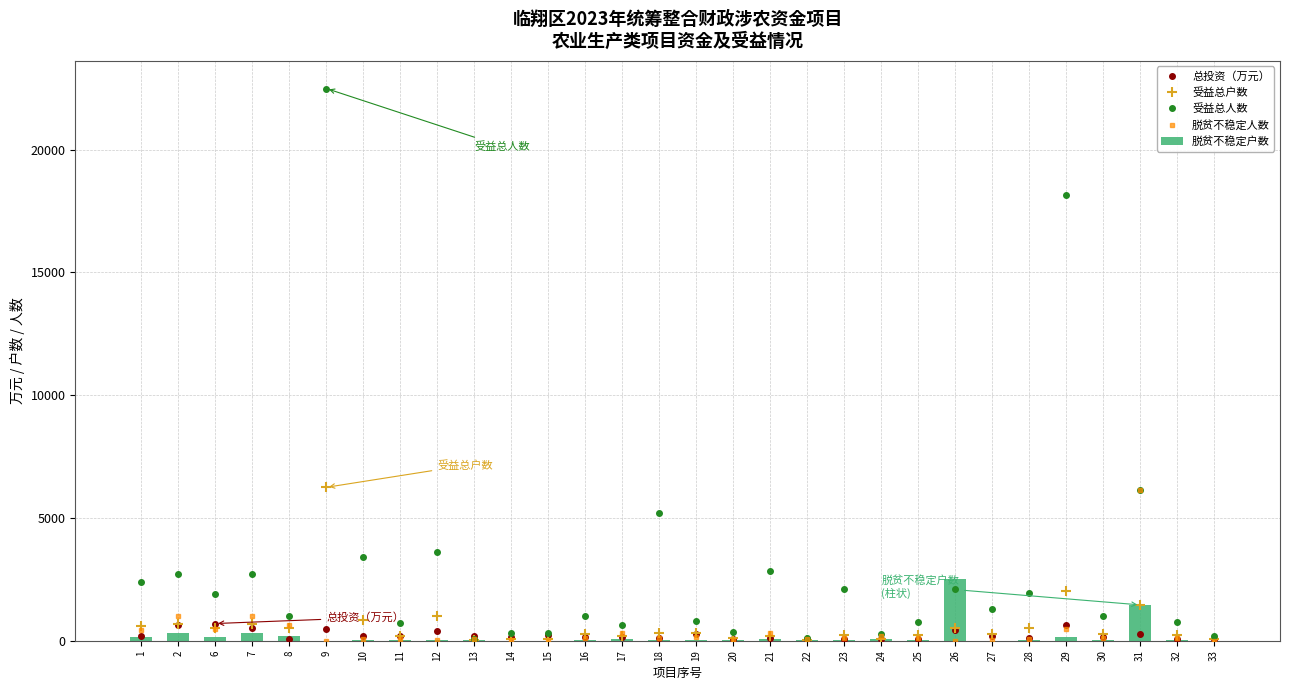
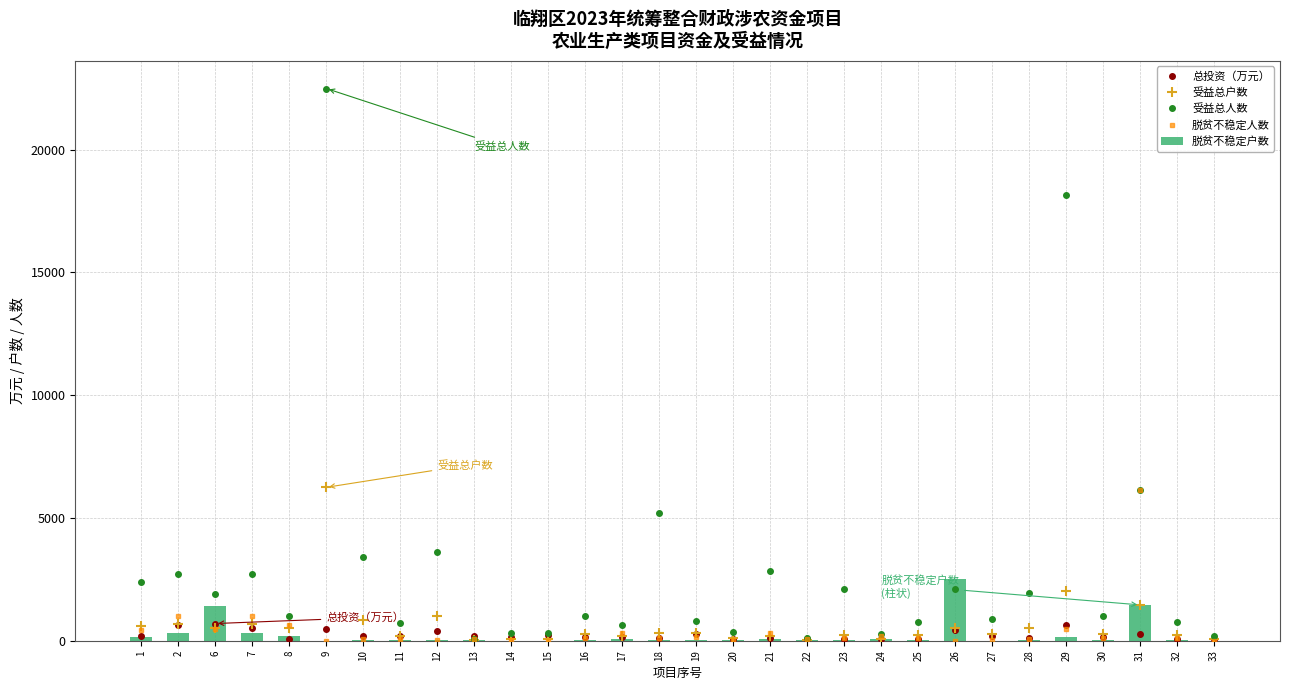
脱贫不稳定户数, 6: 200 -> 1400
受益总人数, 27: 1300 -> 900
